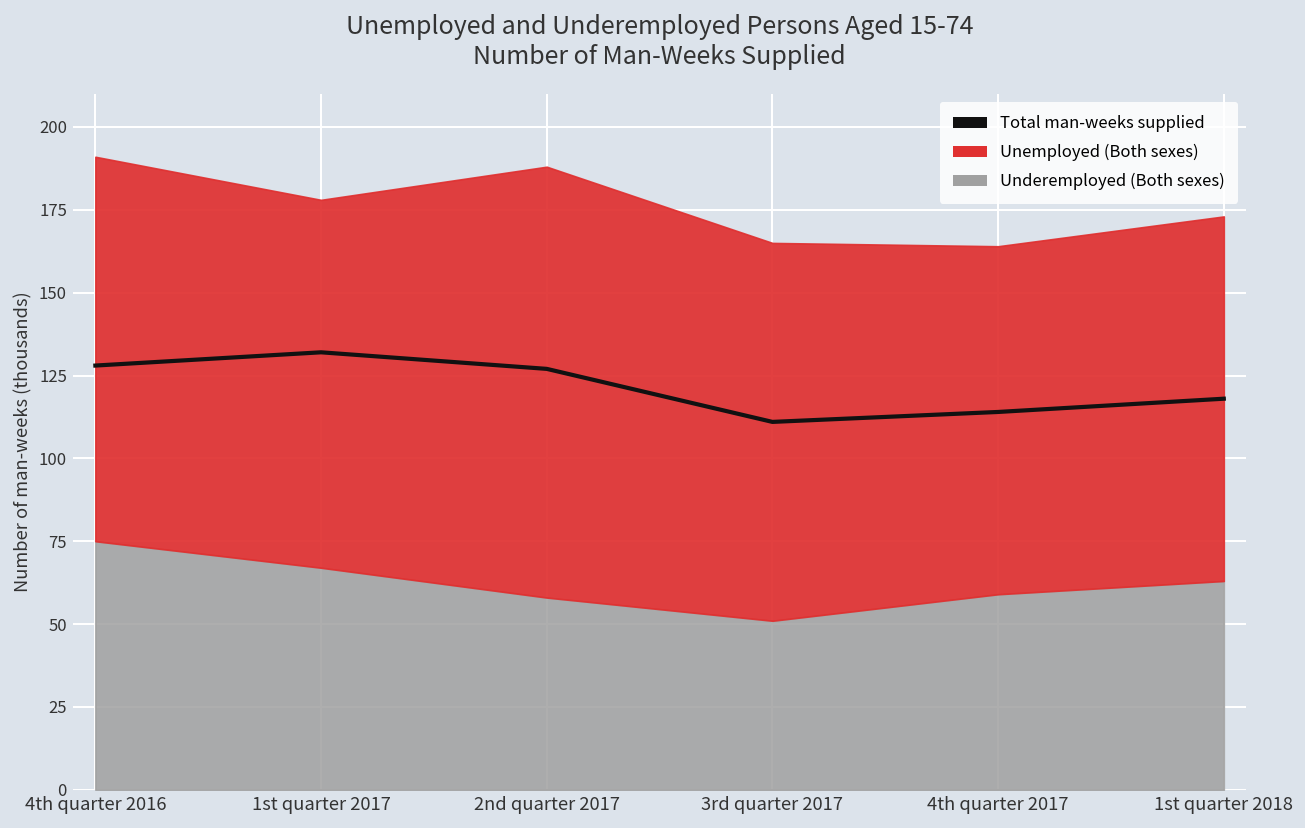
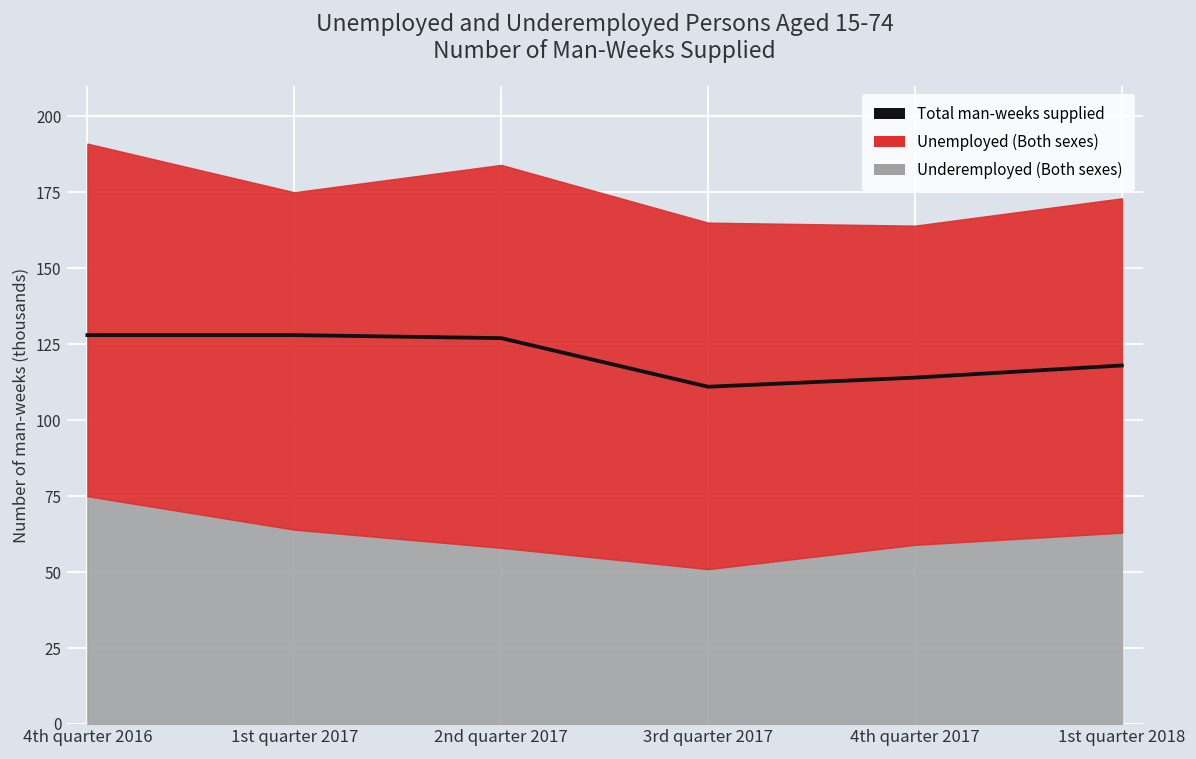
Total man-weeks supplied, 1st quarter 2017: 132 -> 128
Underemployed (Both sexes), 1st quarter 2017: 67 -> 64
Unemployed (Both sexes), 2nd quarter 2017: 130 -> 126
